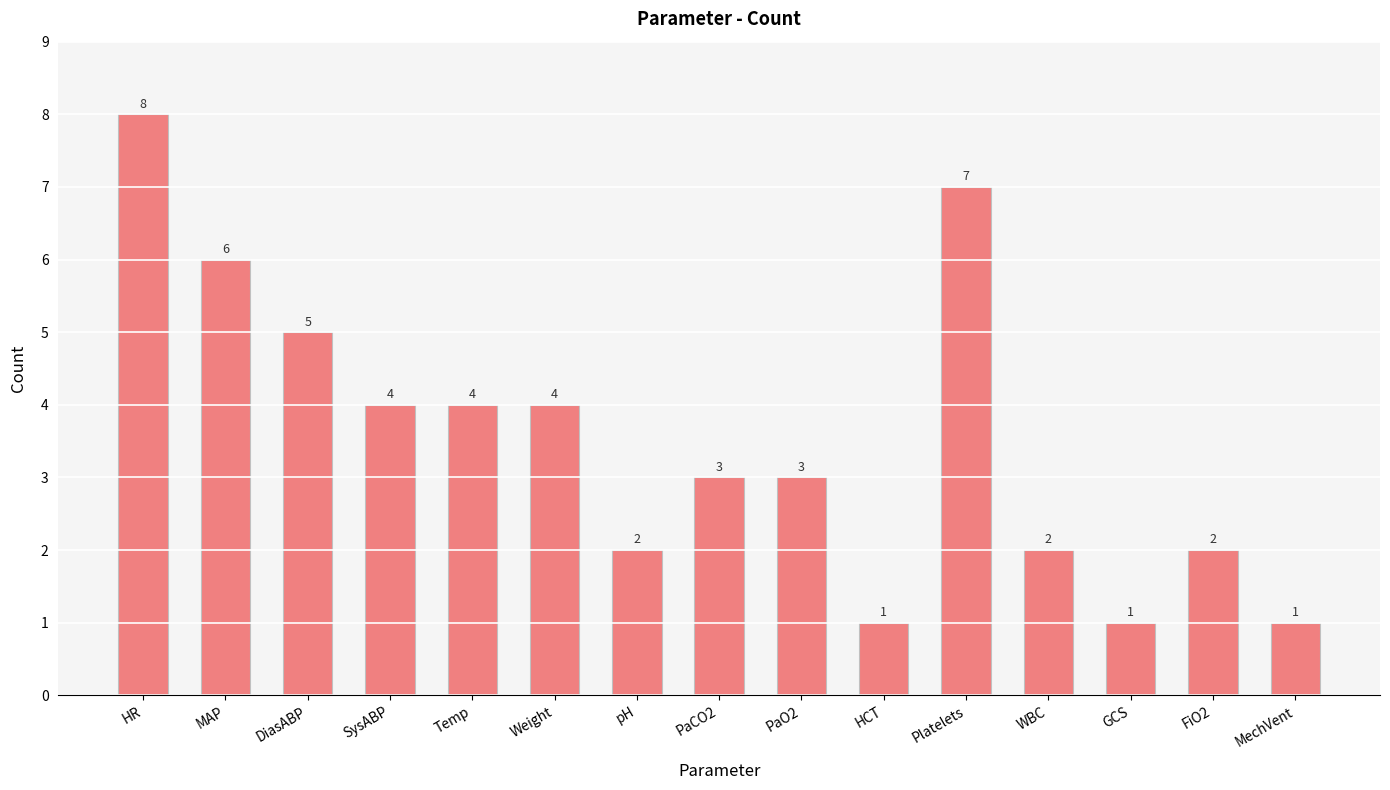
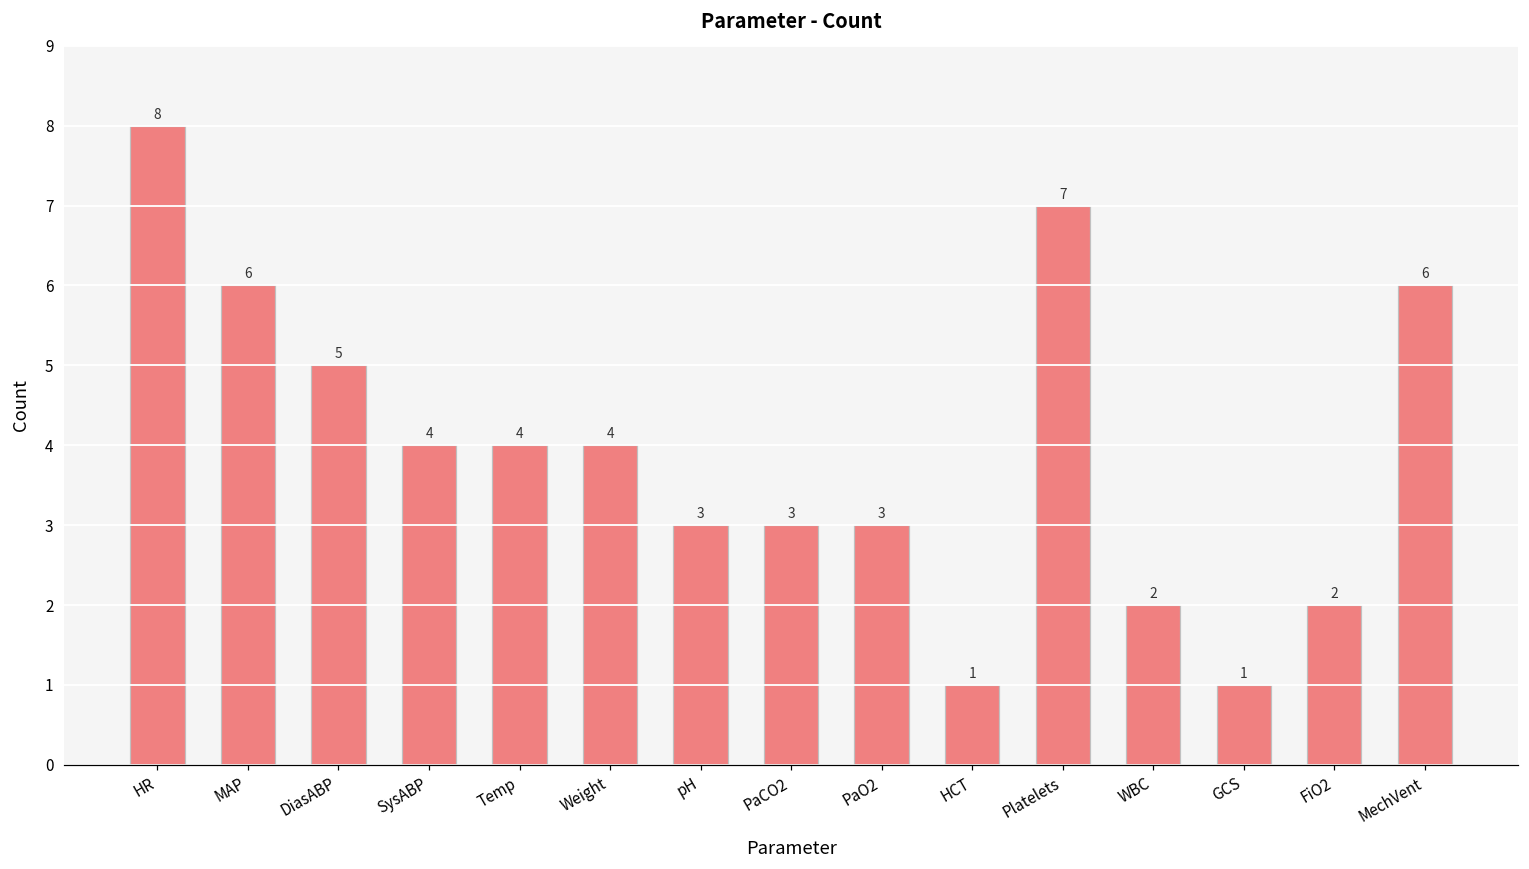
pH: 2 -> 3
MechVent: 1 -> 6
